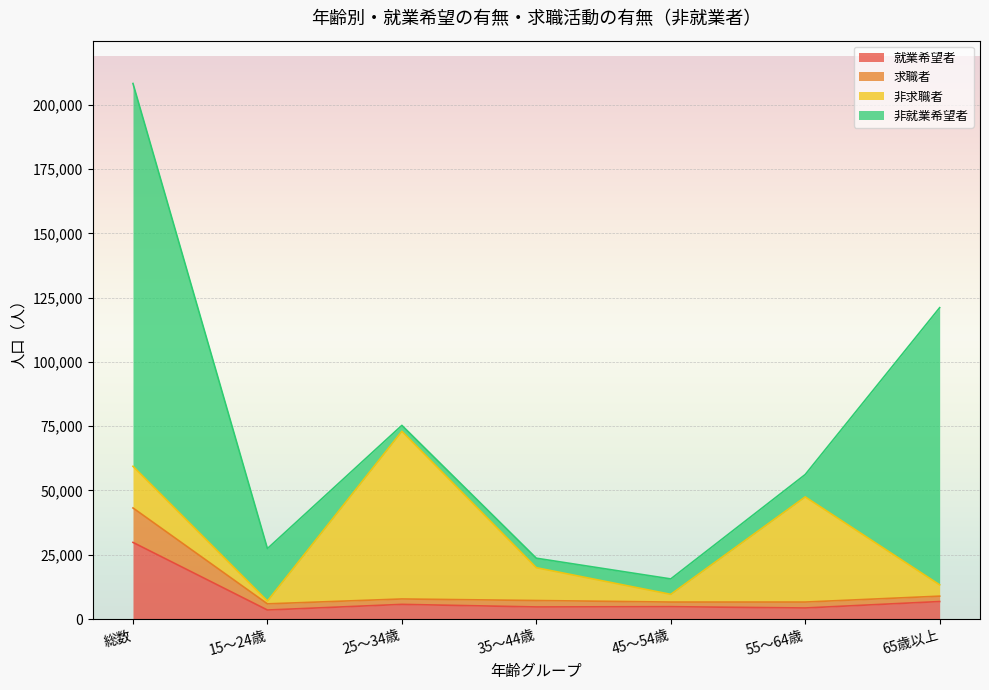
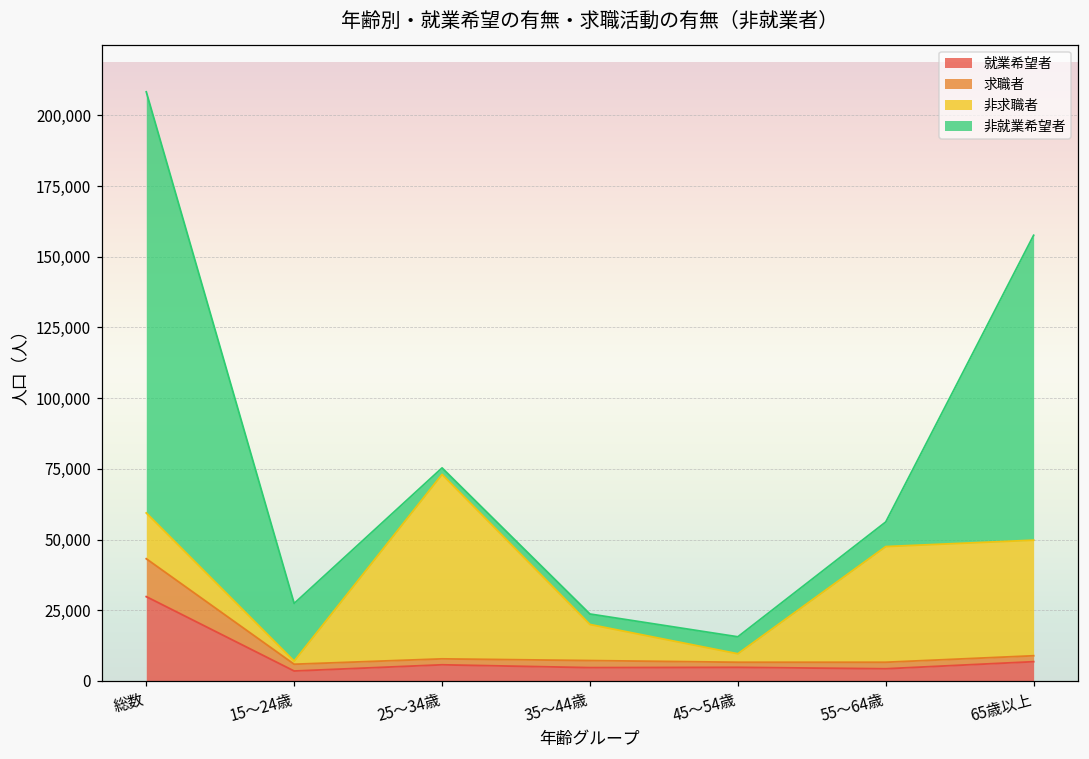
非求職者, 65歳以上: 4,000 -> 41,000
